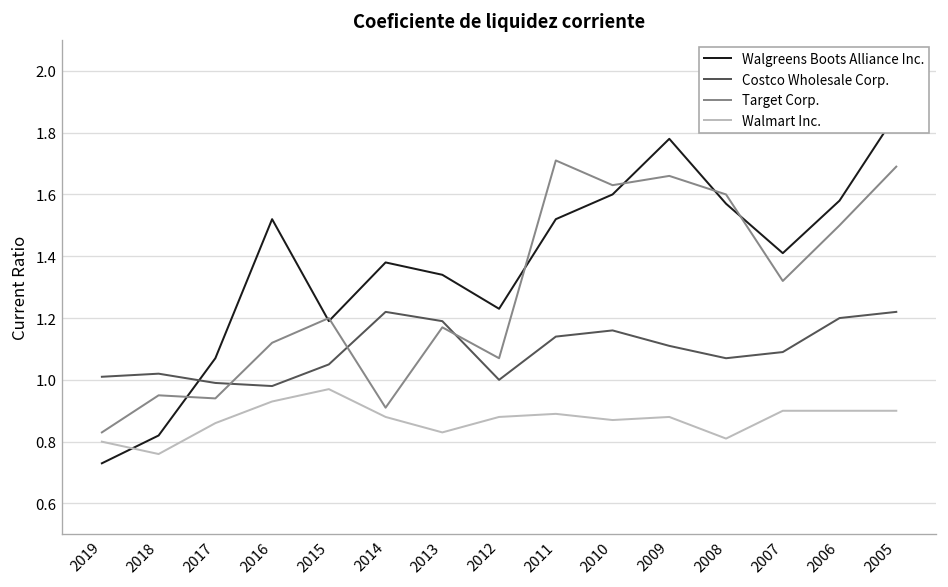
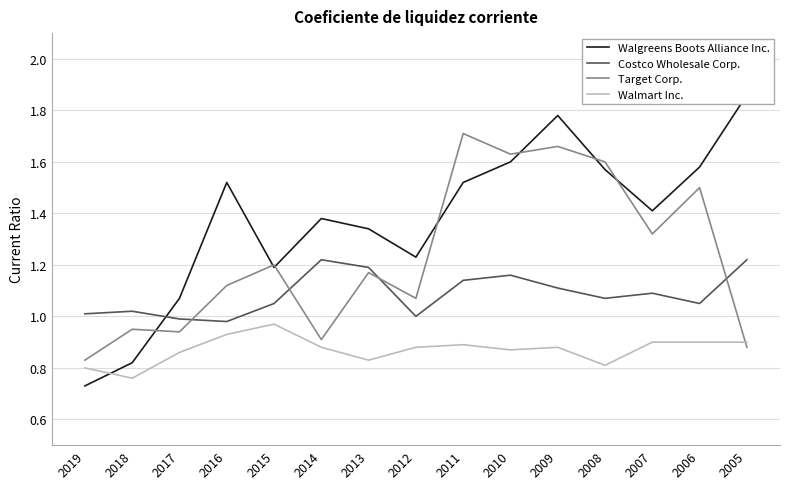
Costco Wholesale Corp., 2006: 1.20 -> 1.05
Target Corp., 2005: 1.69 -> 0.88
